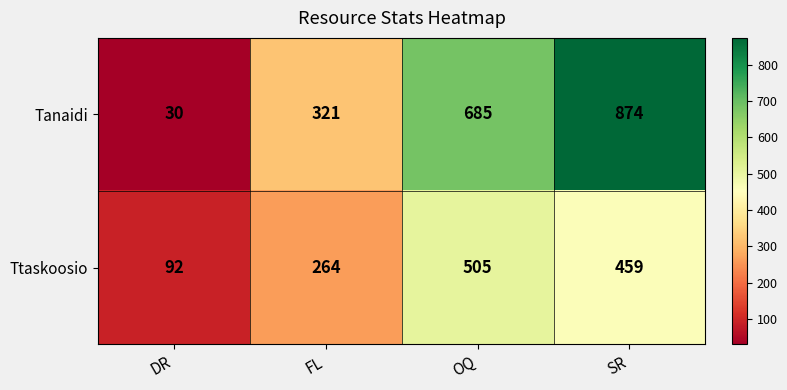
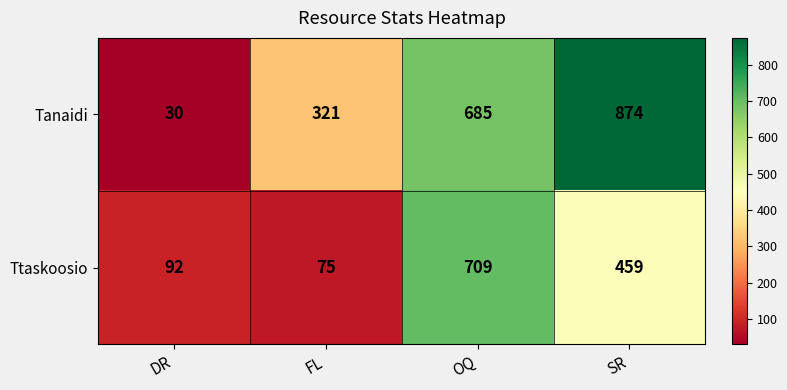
Ttaskoosio, FL: 264 -> 75
Ttaskoosio, OQ: 505 -> 709
